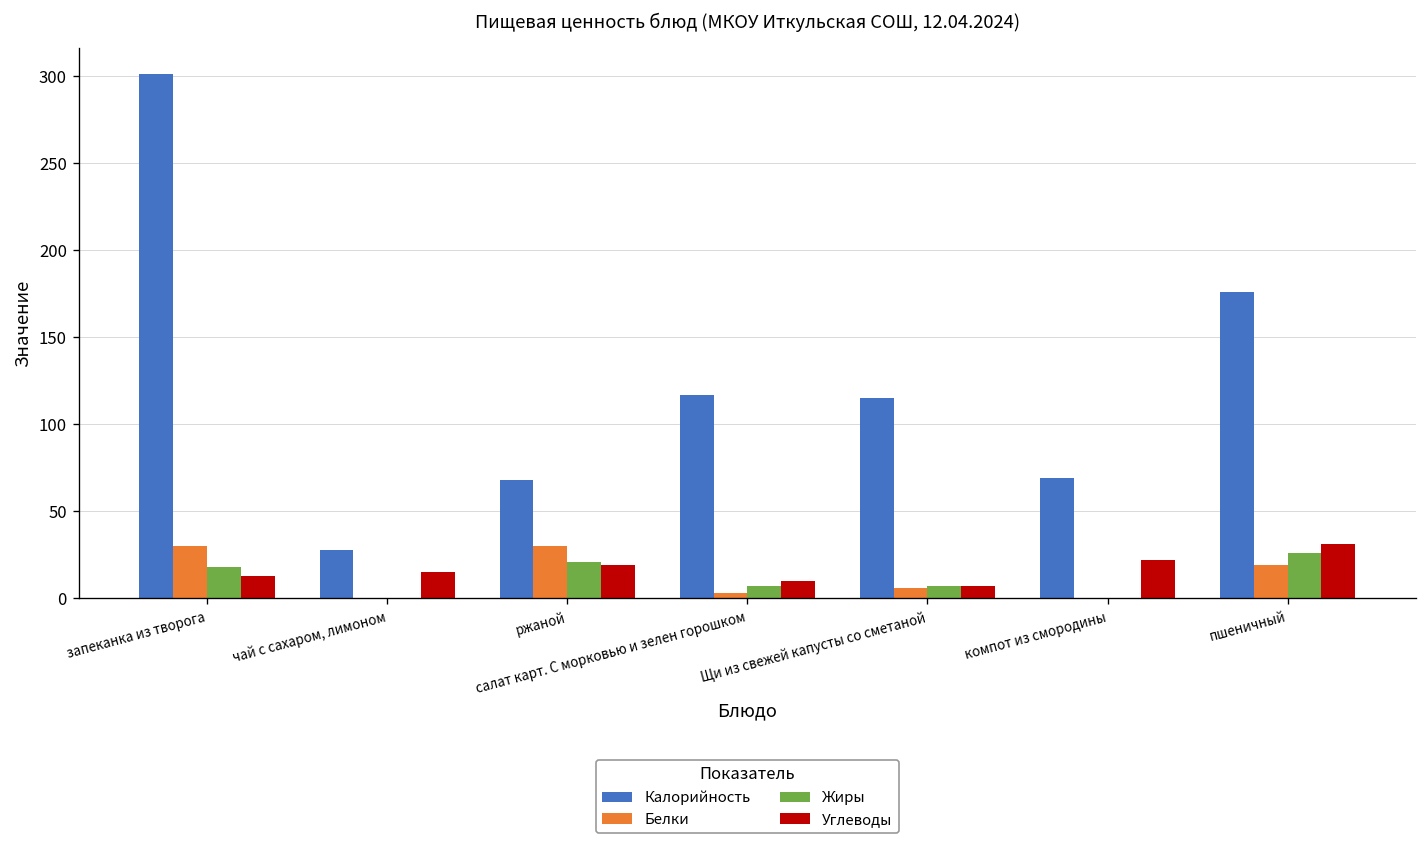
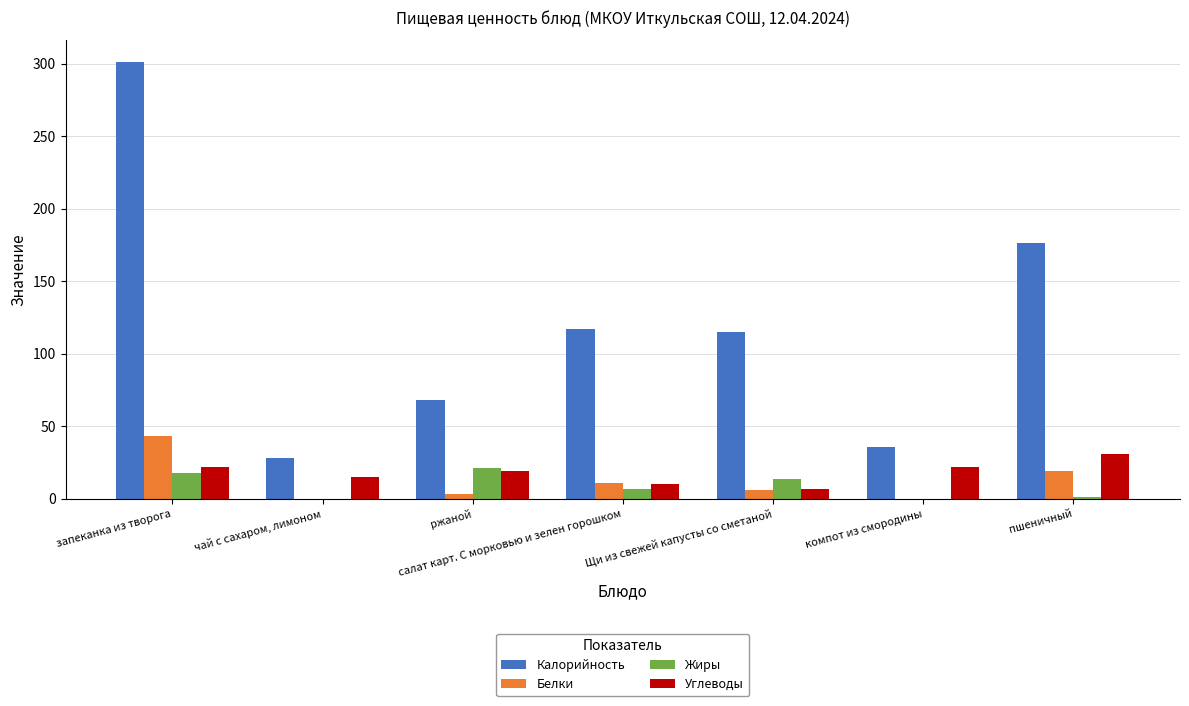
Белки, запеканка из творога: 30 -> 43
Углеводы, запеканка из творога: 13 -> 22
Белки, ржаной: 30 -> 3
Белки, салат карт. С морковью и зелен горошком: 3 -> 11
Жиры, Щи из свежей капусты со сметаной: 7 -> 14
Калорийность, компот из смородины: 69 -> 36
Жиры, пшеничный: 26 -> 1
